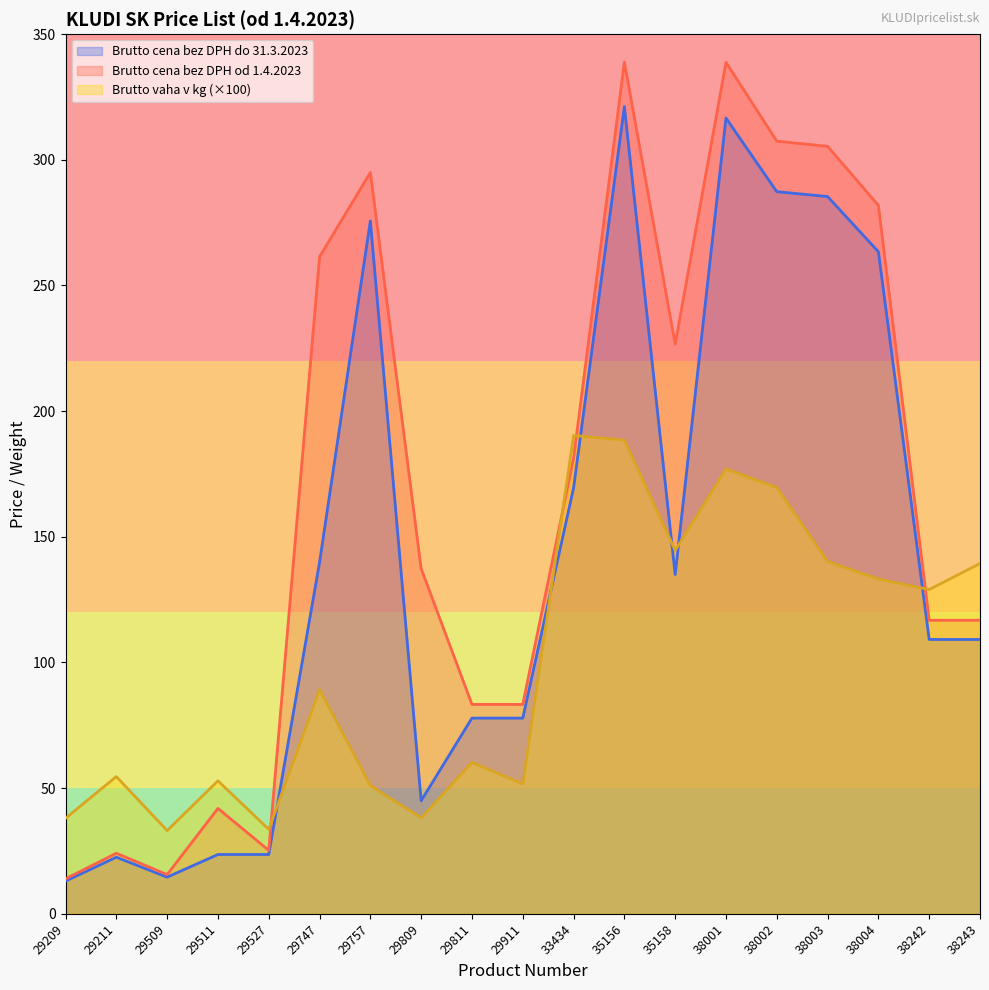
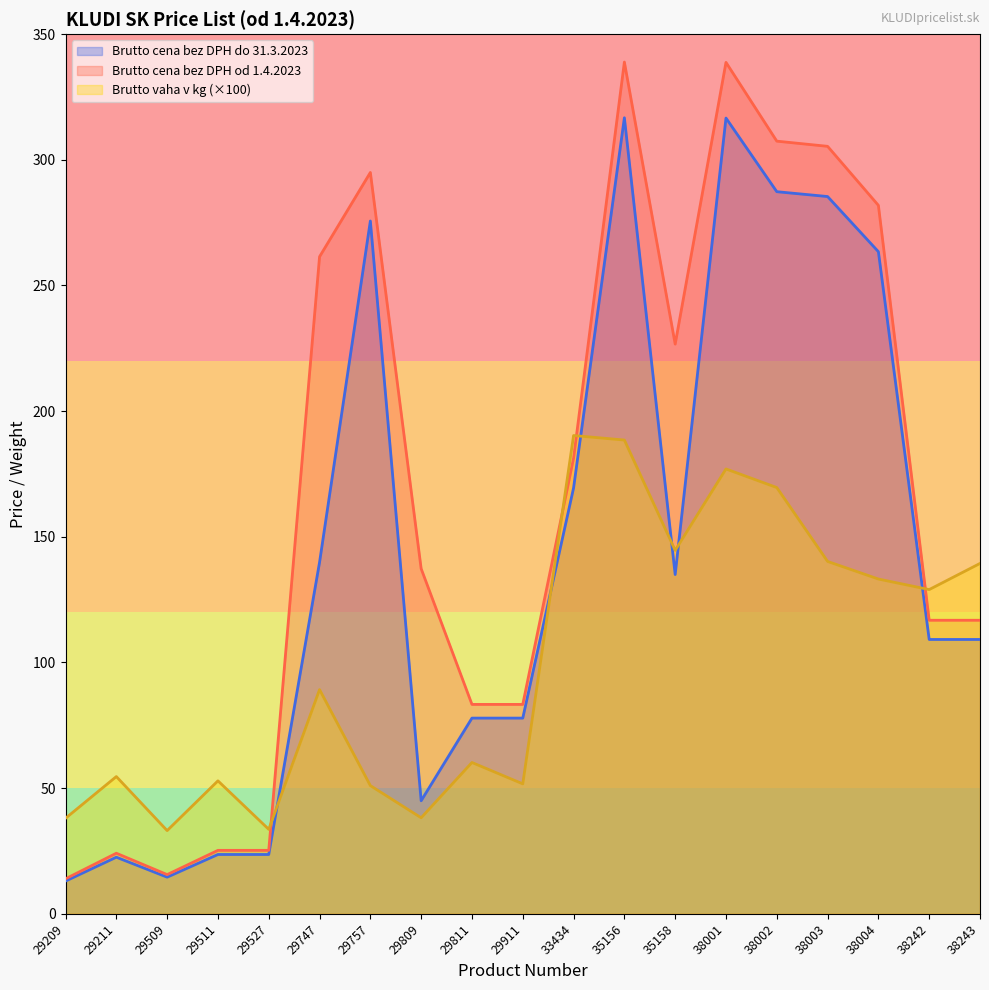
Brutto cena bez DPH od 1.4.2023, 29511: 42 -> 25
Brutto cena bez DPH do 31.3.2023, 35156: 321 -> 317
